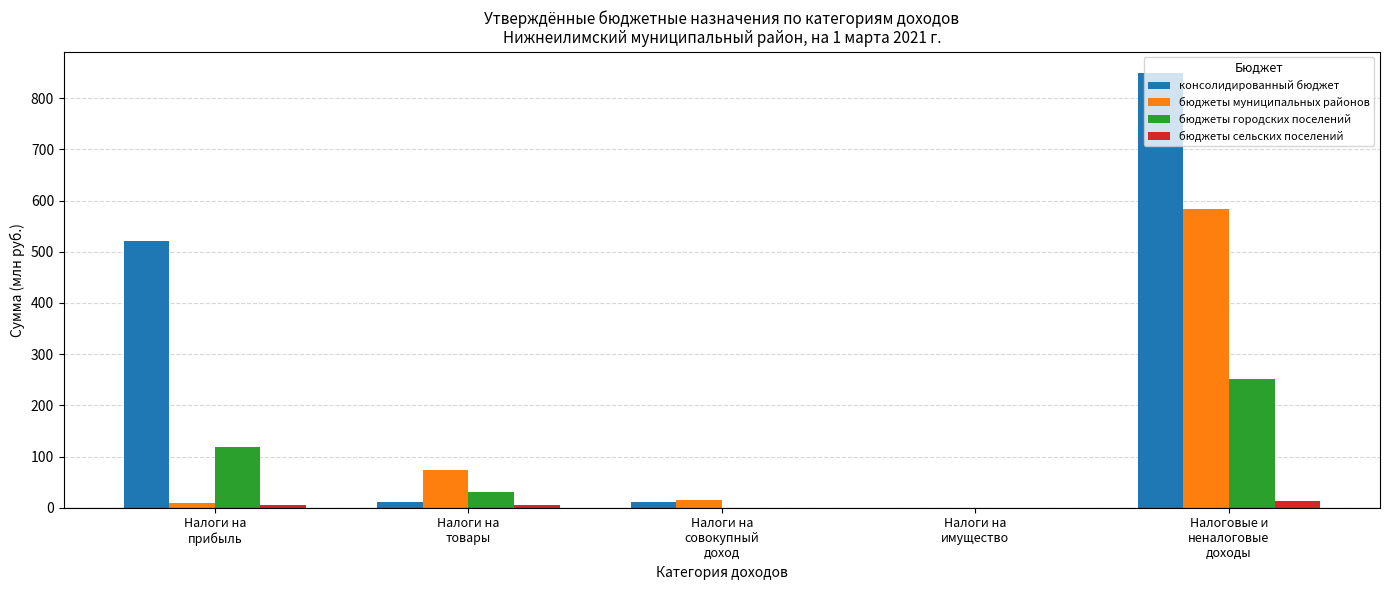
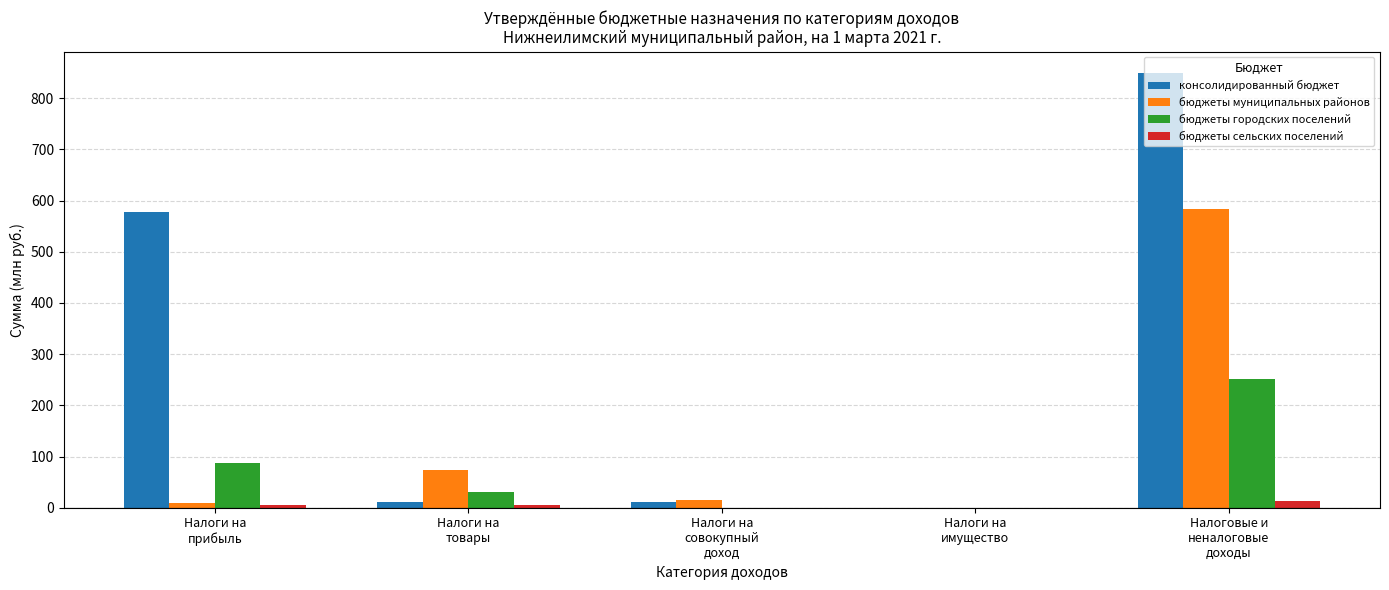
консолидированный бюджет, Налоги на прибыль: 520 -> 580
бюджеты городских поселений, Налоги на прибыль: 120 -> 90
